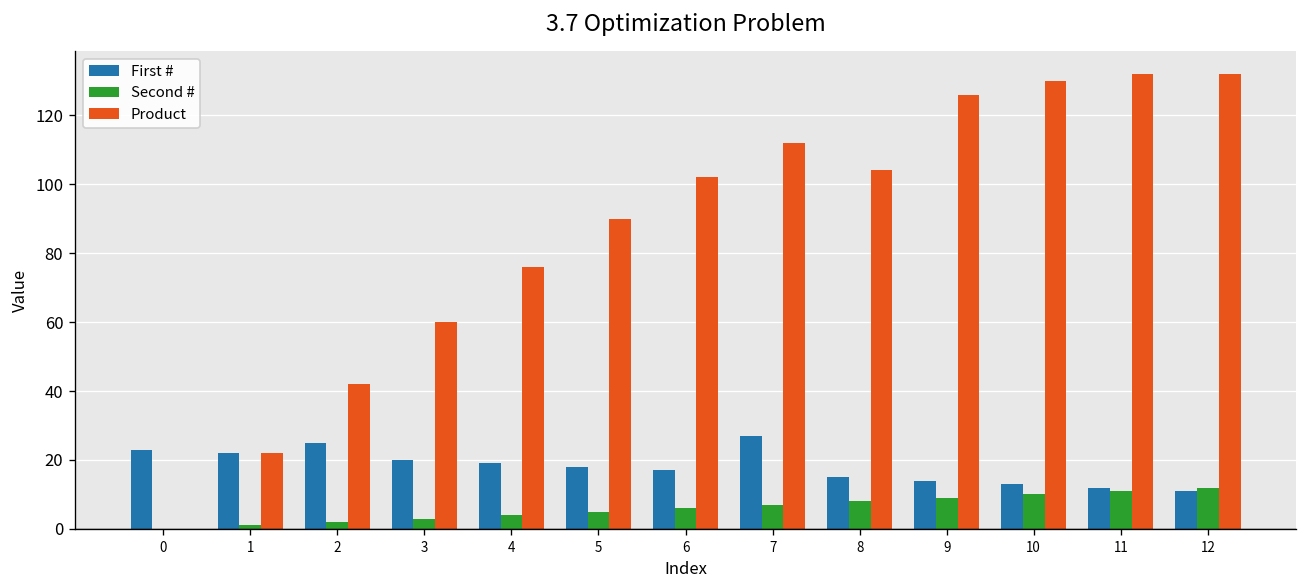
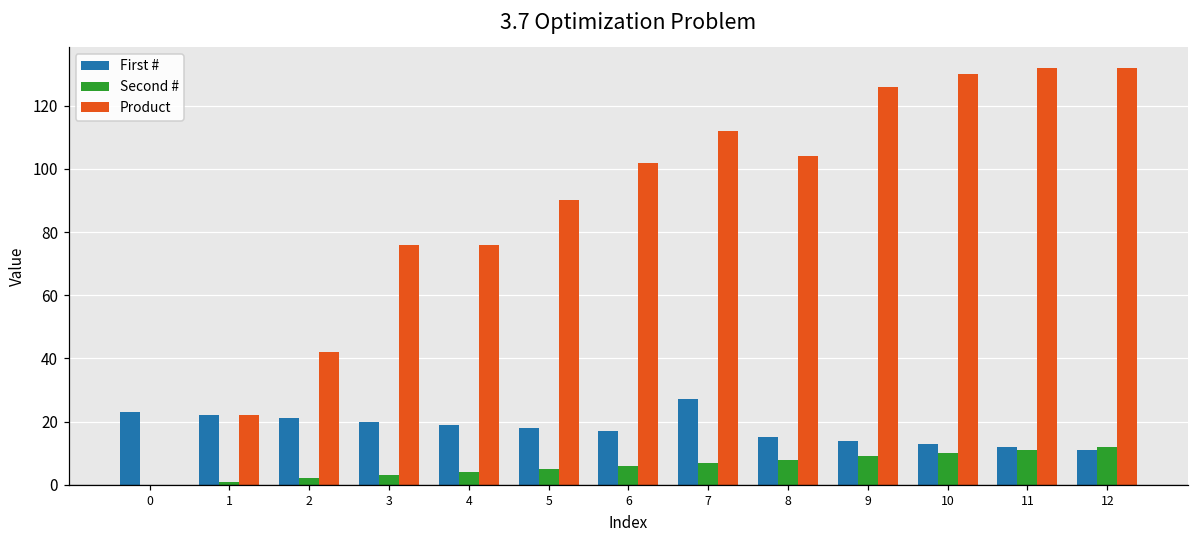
First #, 2: 25 -> 21
Product, 3: 60 -> 76
